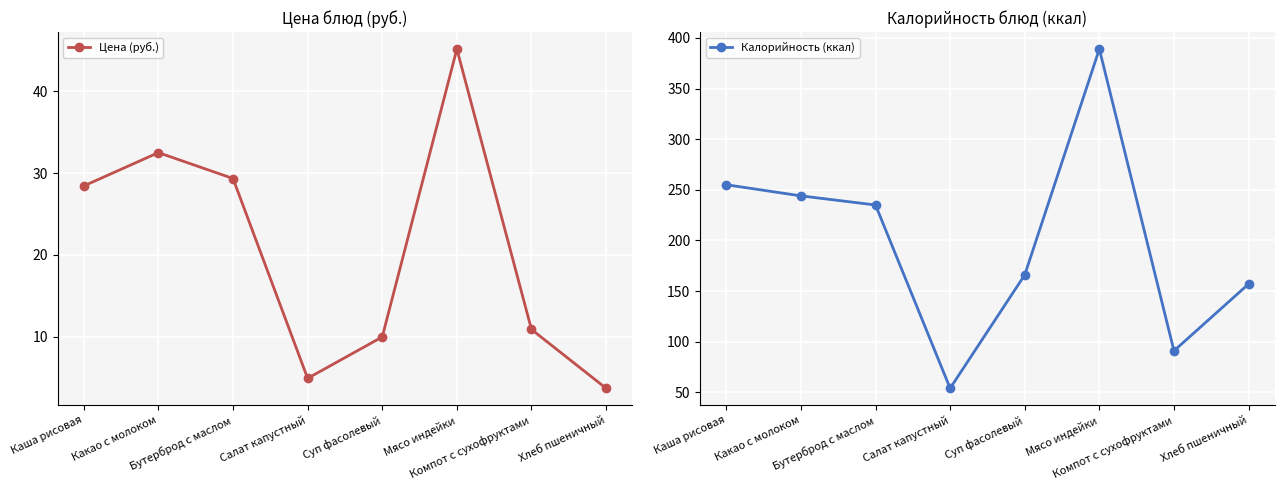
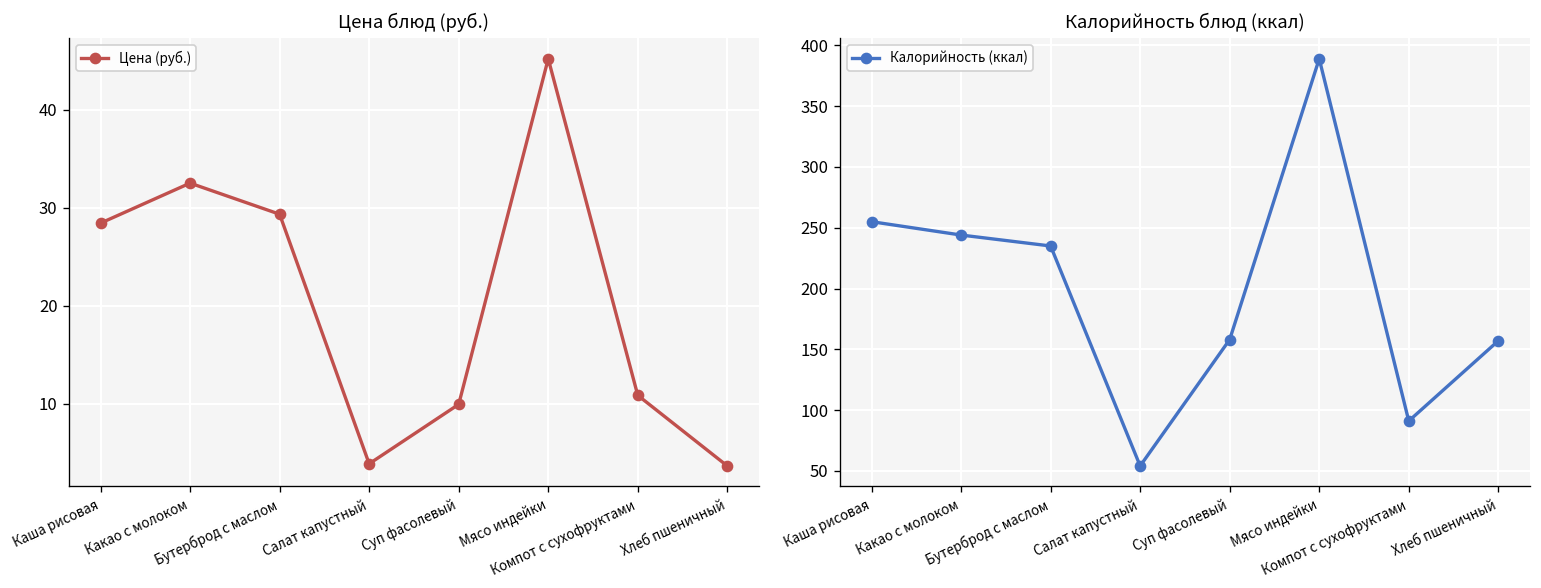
Цена блюд (руб.), Салат капустный: 5 -> 4
Калорийность блюд (ккал), Суп фасолевый: 166 -> 158
